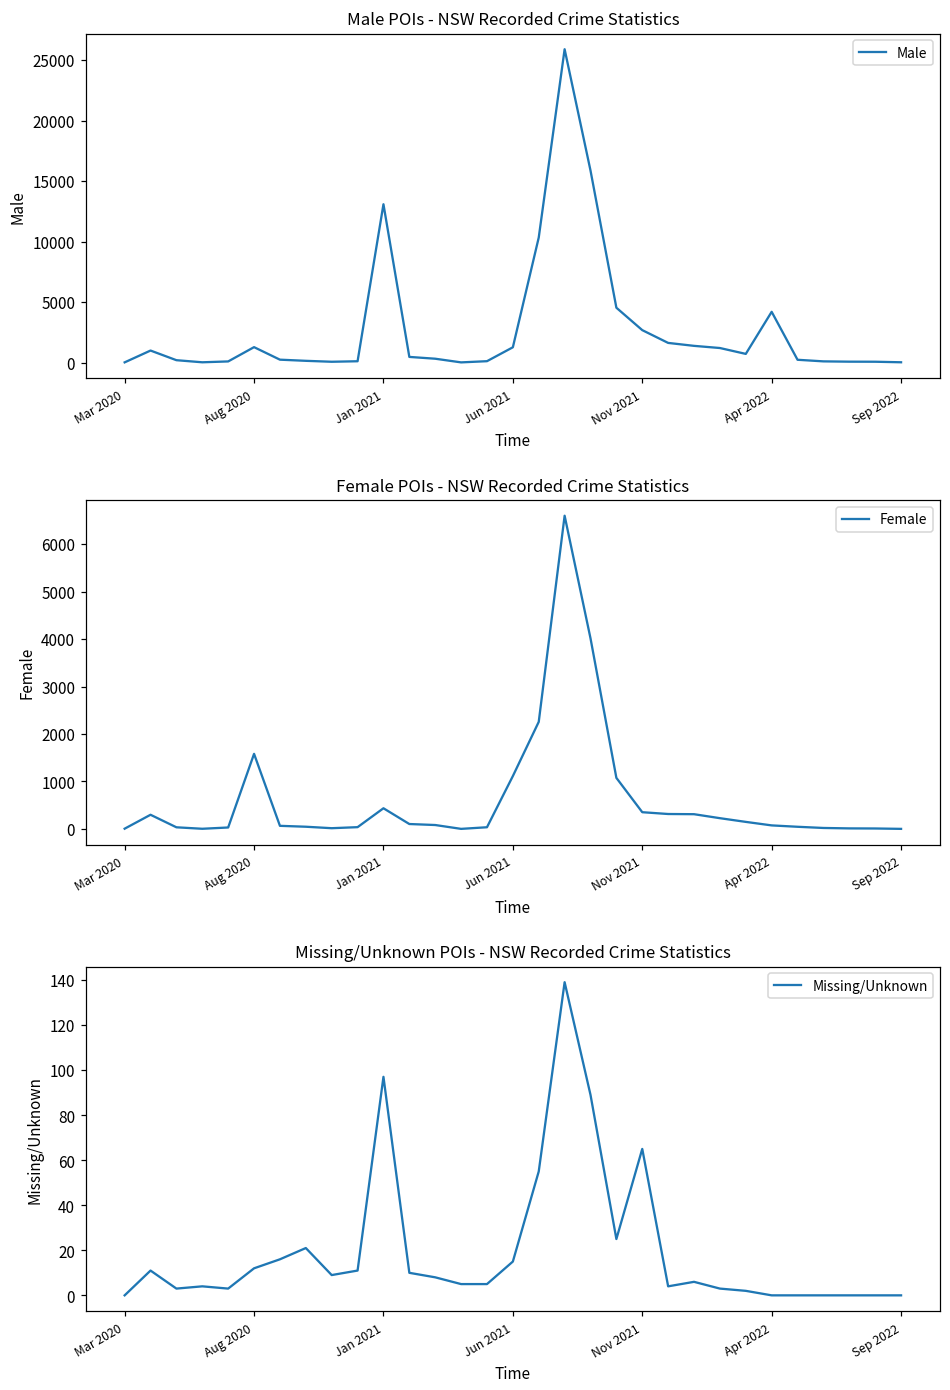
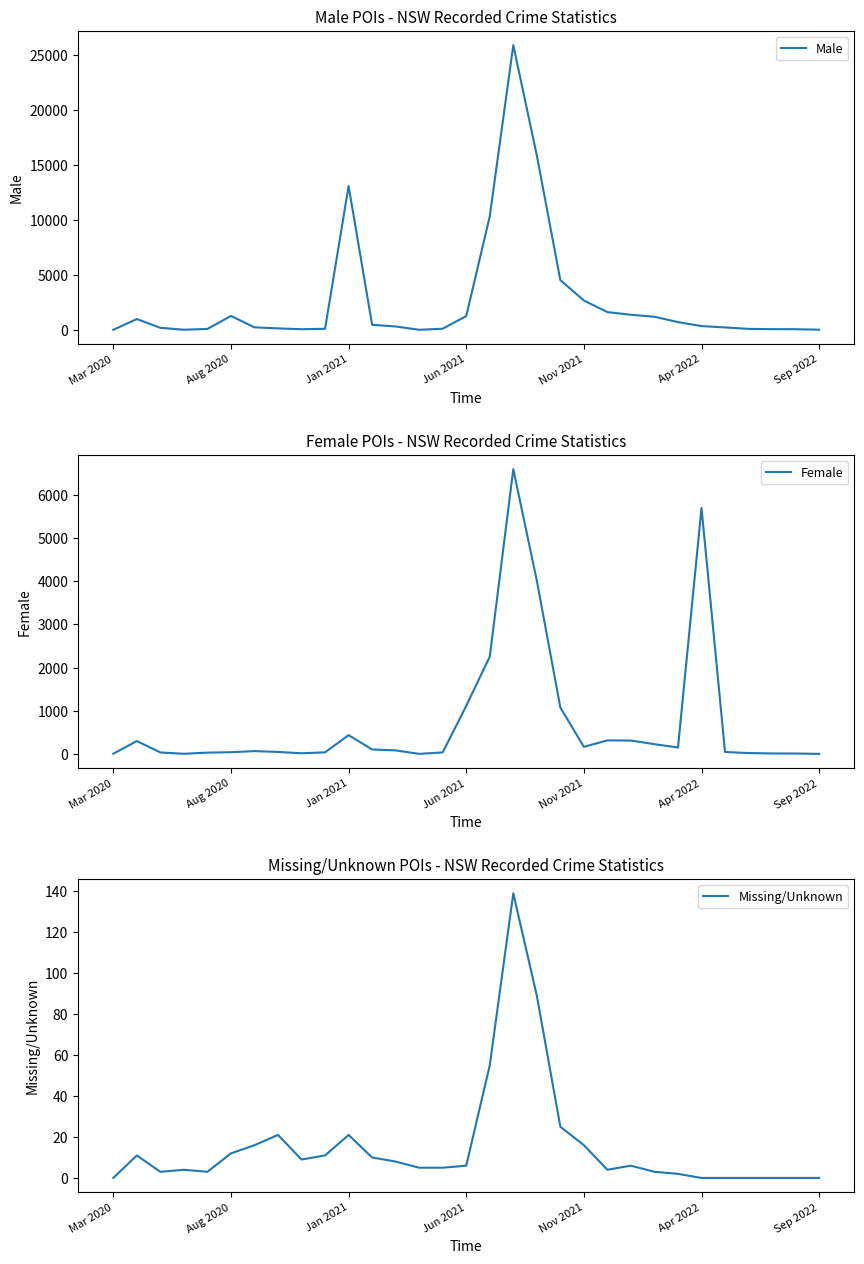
Male POIs - NSW Recorded Crime Statistics, Apr 2022: 4200 -> 400
Female POIs - NSW Recorded Crime Statistics, Aug 2020: 1600 -> 0
Female POIs - NSW Recorded Crime Statistics, Nov 2021: 400 -> 200
Female POIs - NSW Recorded Crime Statistics, Apr 2022: 100 -> 5700
Missing/Unknown POIs - NSW Recorded Crime Statistics, Jan 2021: 97 -> 21
Missing/Unknown POIs - NSW Recorded Crime Statistics, Jun 2021: 15 -> 6
Missing/Unknown POIs - NSW Recorded Crime Statistics, Nov 2021: 65 -> 16
